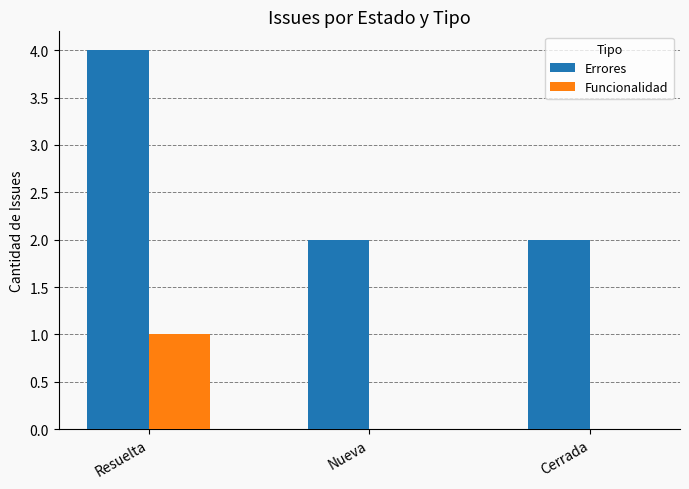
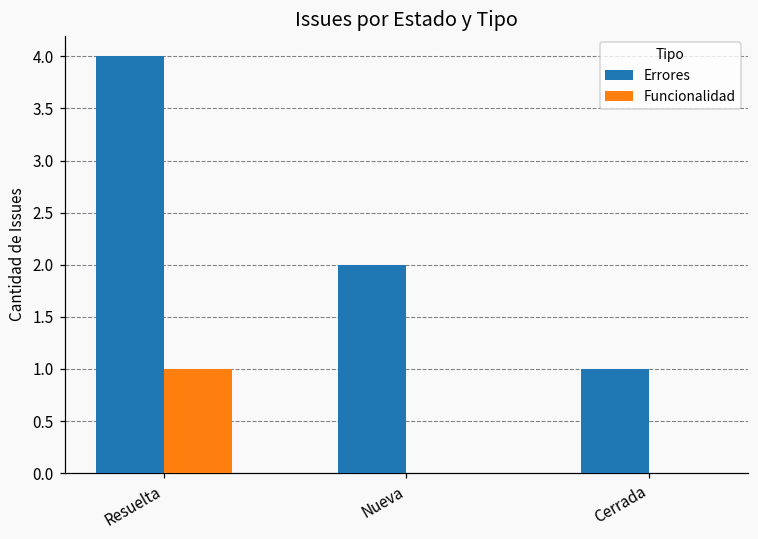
Errores, Cerrada: 2 -> 1
